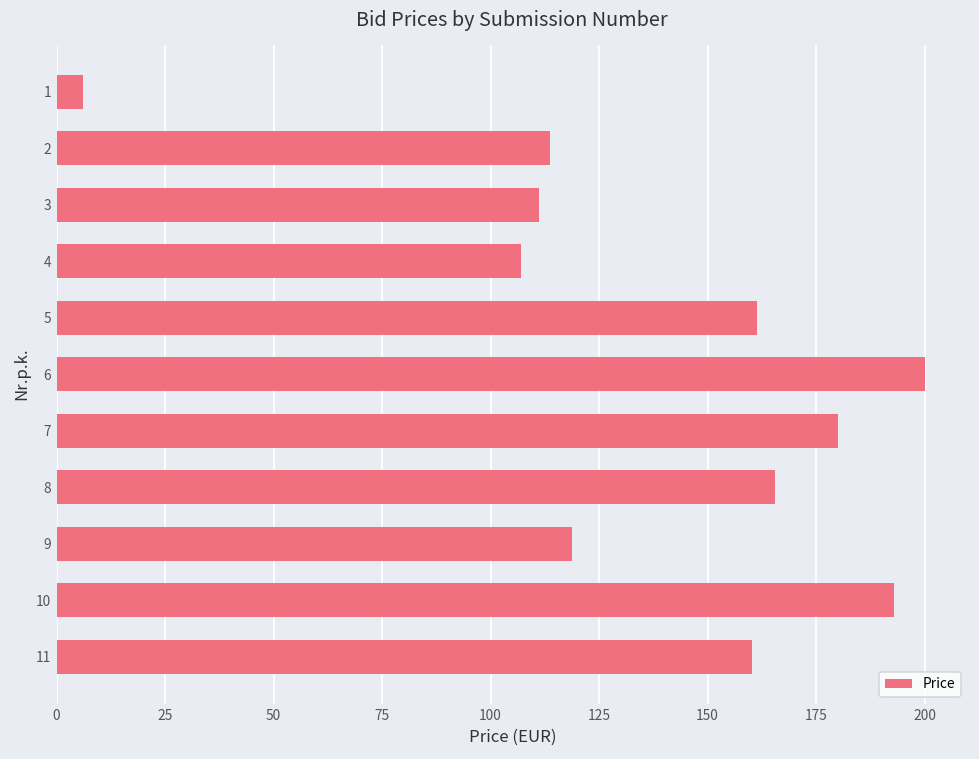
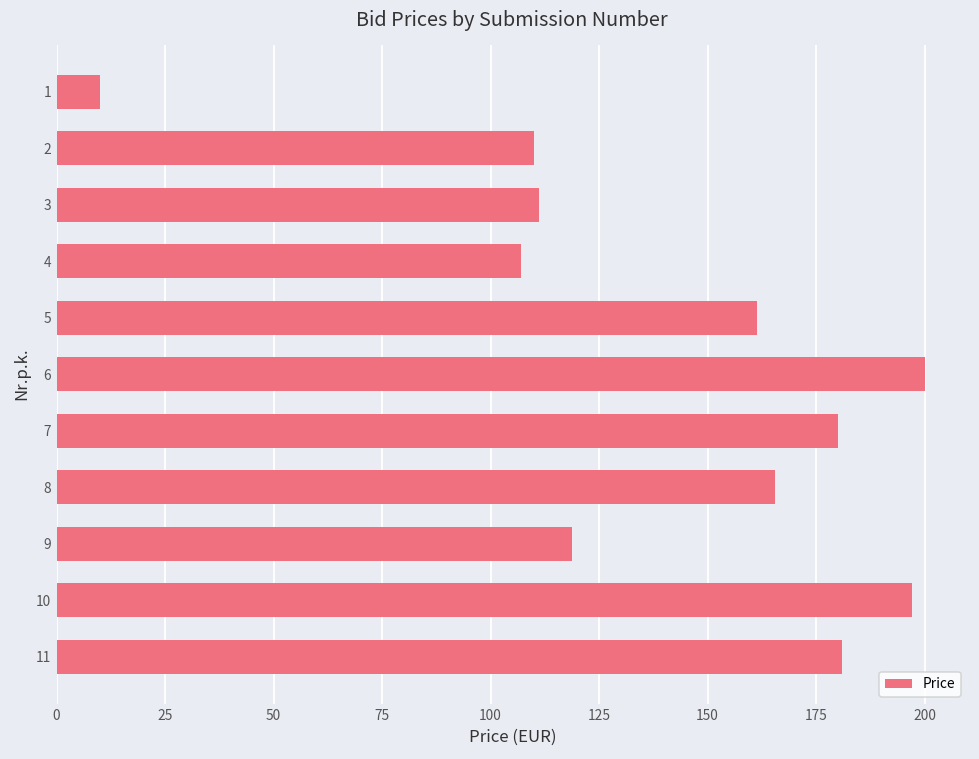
1: 6 -> 10
2: 114 -> 110
10: 193 -> 197
11: 160 -> 181
